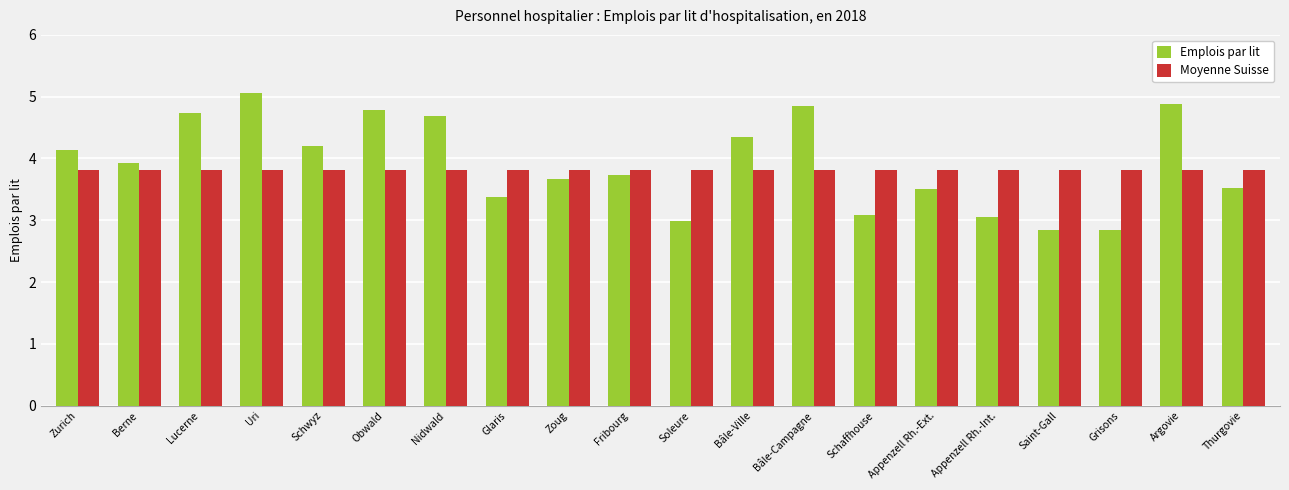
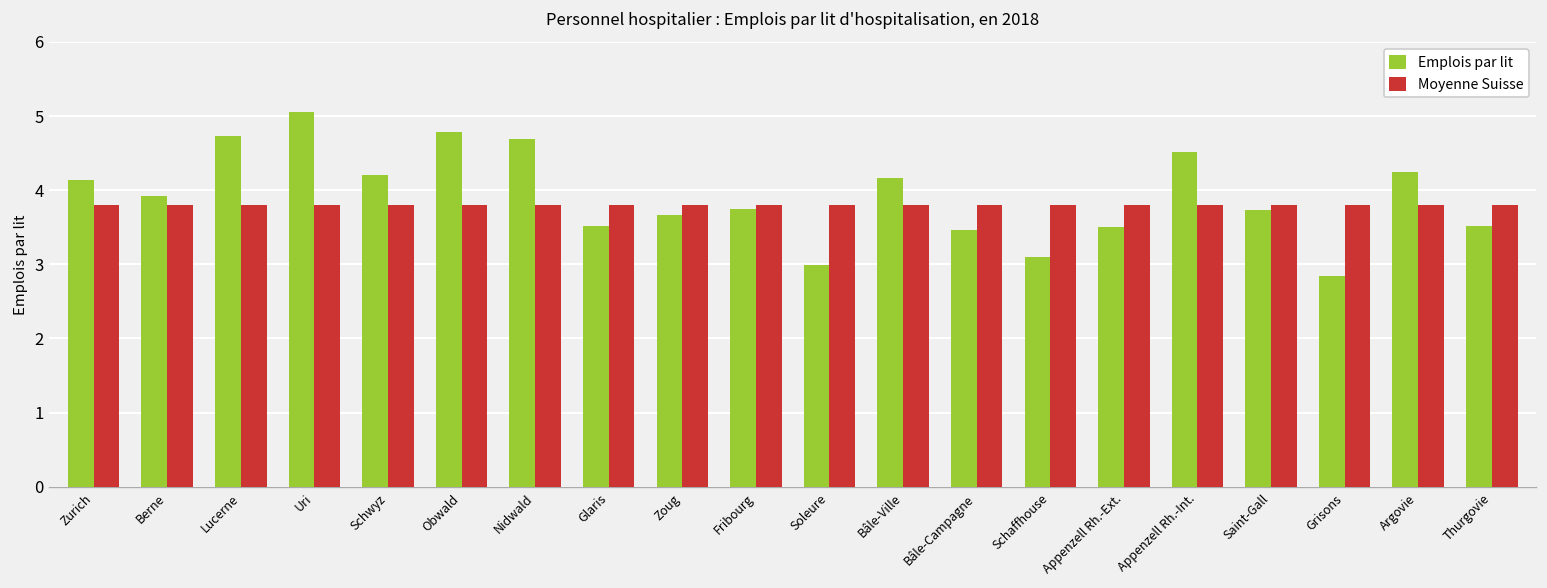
Emplois par lit, Glaris: 3.4 -> 3.5
Emplois par lit, Bâle-Ville: 4.3 -> 4.2
Emplois par lit, Bâle-Campagne: 4.8 -> 3.5
Emplois par lit, Appenzell Rh.-Int.: 3.0 -> 4.5
Emplois par lit, Saint-Gall: 2.8 -> 3.7
Emplois par lit, Argovie: 4.9 -> 4.2
